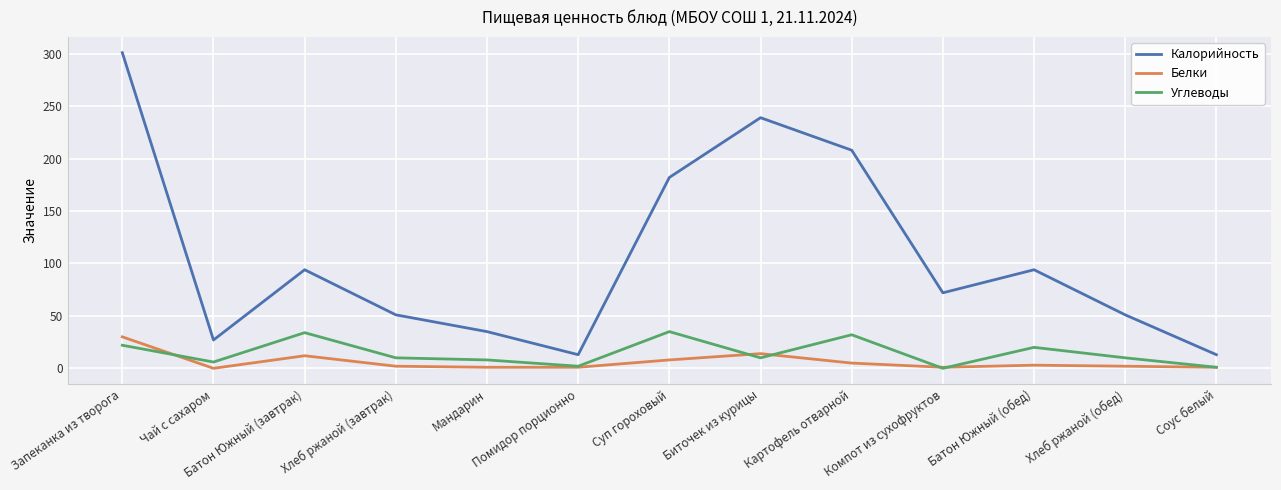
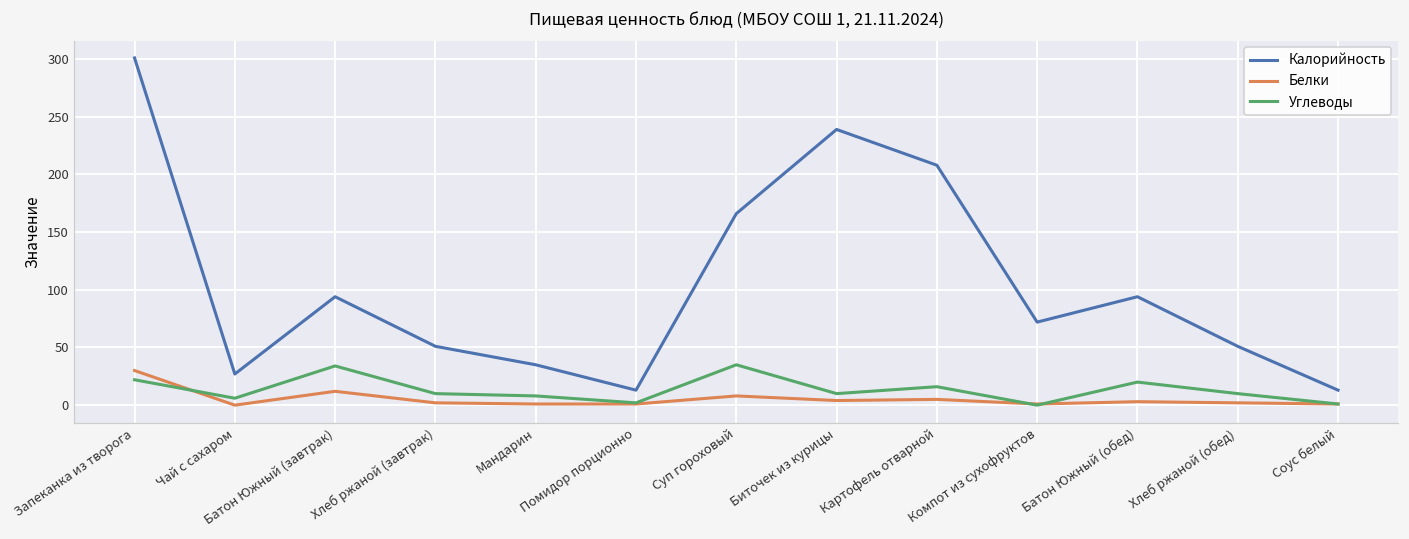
Калорийность, Суп гороховый: 182 -> 166
Белки, Биточек из курицы: 14 -> 4
Углеводы, Картофель отварной: 32 -> 16
